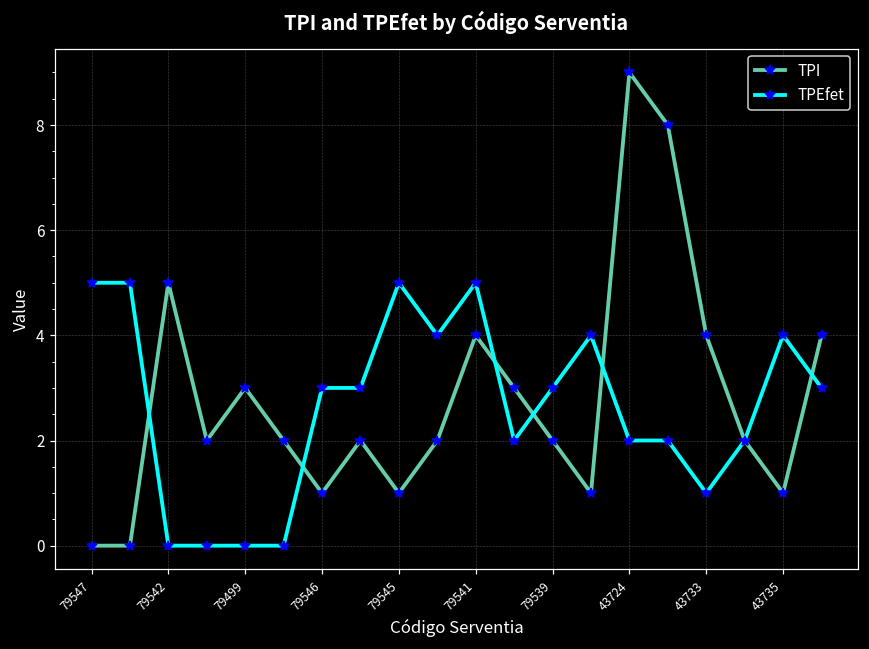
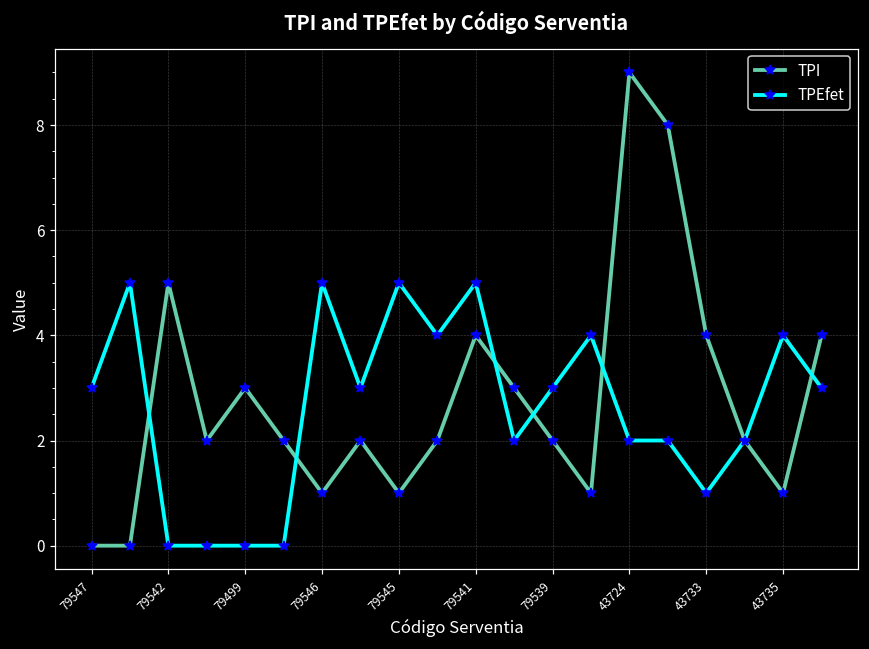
TPEfet, 79547: 5 -> 3
TPEfet, 79546: 3 -> 5
